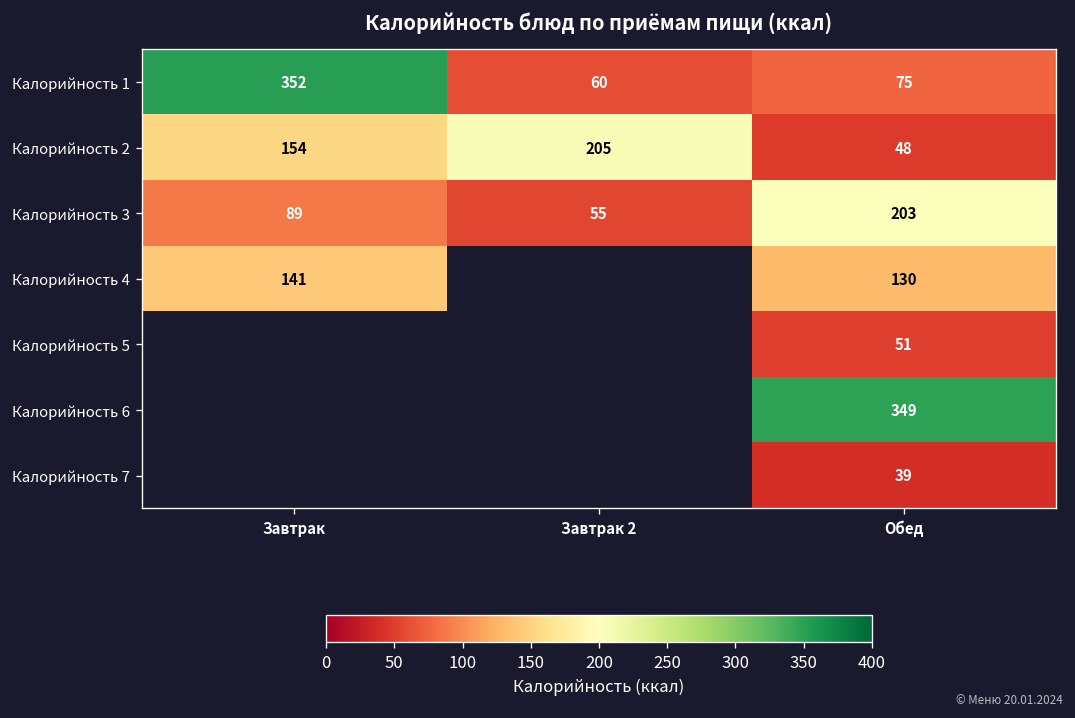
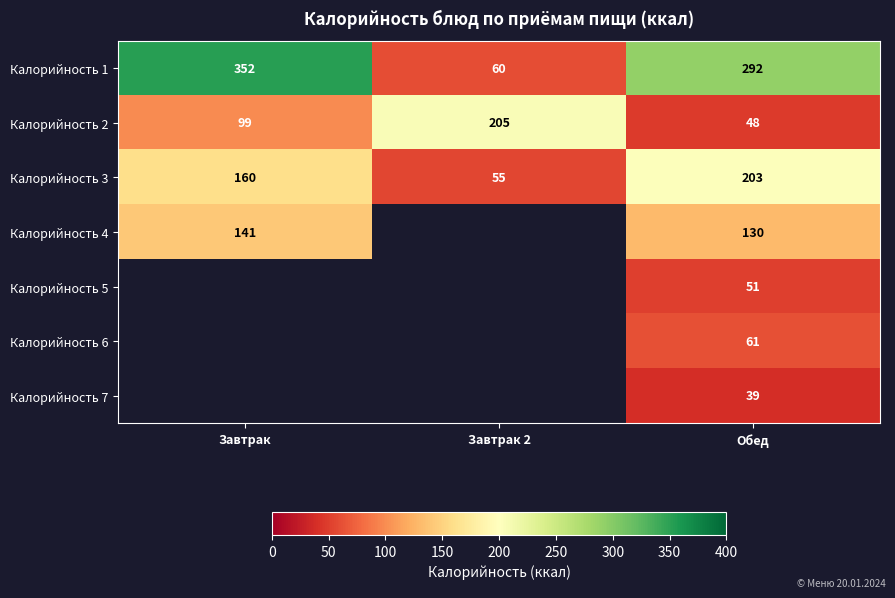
Калорийность 1, Обед: 75 -> 292
Калорийность 2, Завтрак: 154 -> 99
Калорийность 3, Завтрак: 89 -> 160
Калорийность 6, Обед: 349 -> 61
